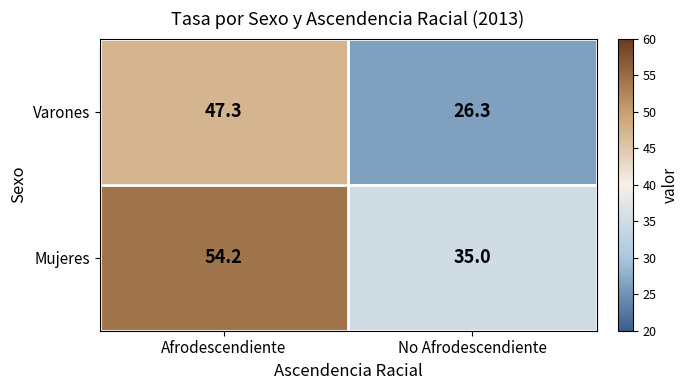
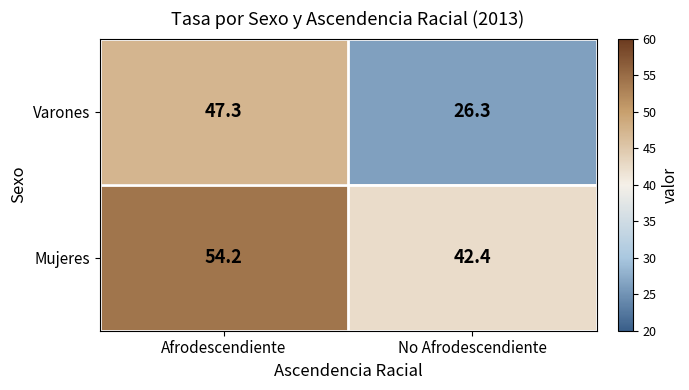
Mujeres, No Afrodescendiente: 35.0 -> 42.4
